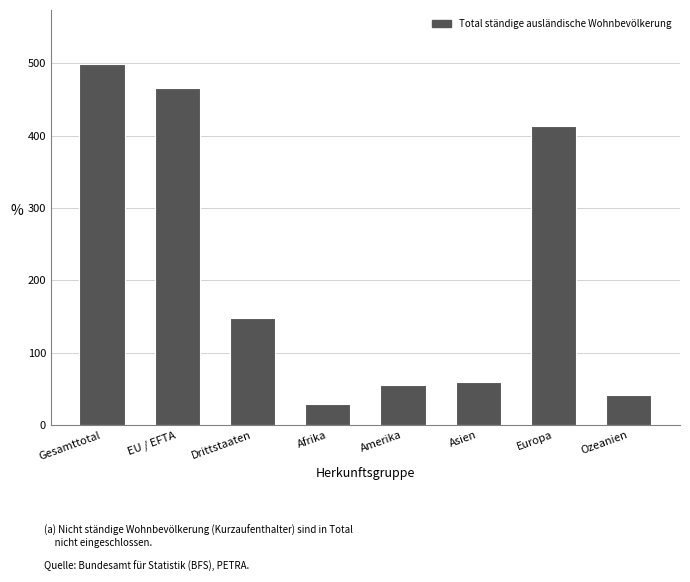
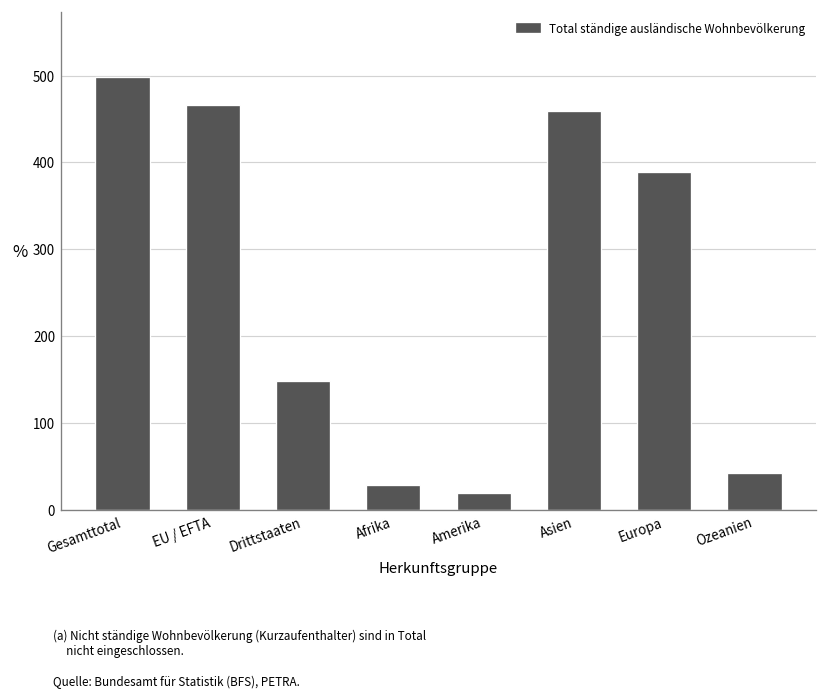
Amerika: 60 -> 20
Asien: 60 -> 460
Europa: 410 -> 390
